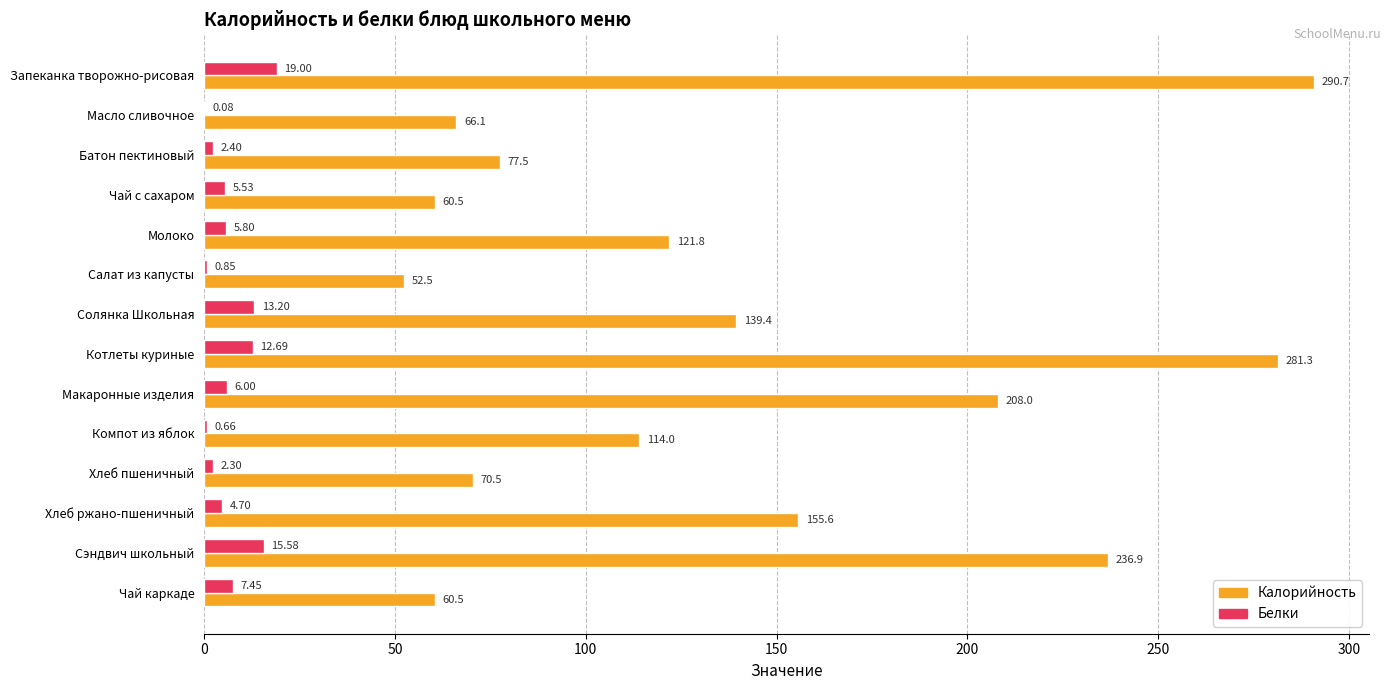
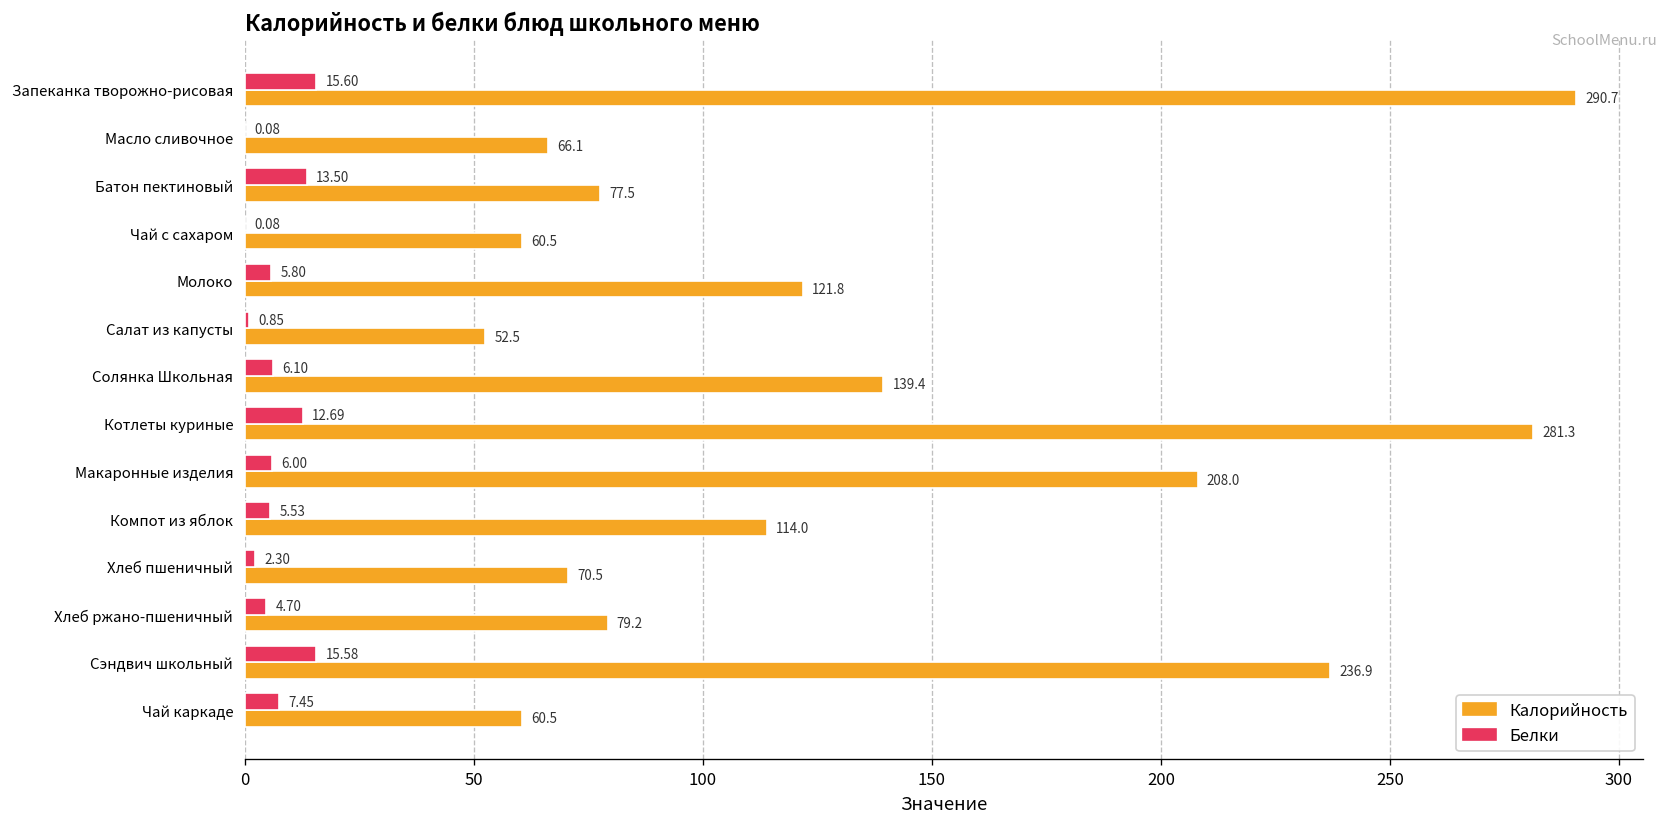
Белки, Запеканка творожно-рисовая: 19.00 -> 15.60
Белки, Батон пектиновый: 2.40 -> 13.50
Белки, Чай с сахаром: 5.53 -> 0.08
Белки, Солянка Школьная: 13.20 -> 6.10
Белки, Компот из яблок: 0.66 -> 5.53
Калорийность, Хлеб ржано-пшеничный: 155.6 -> 79.2
